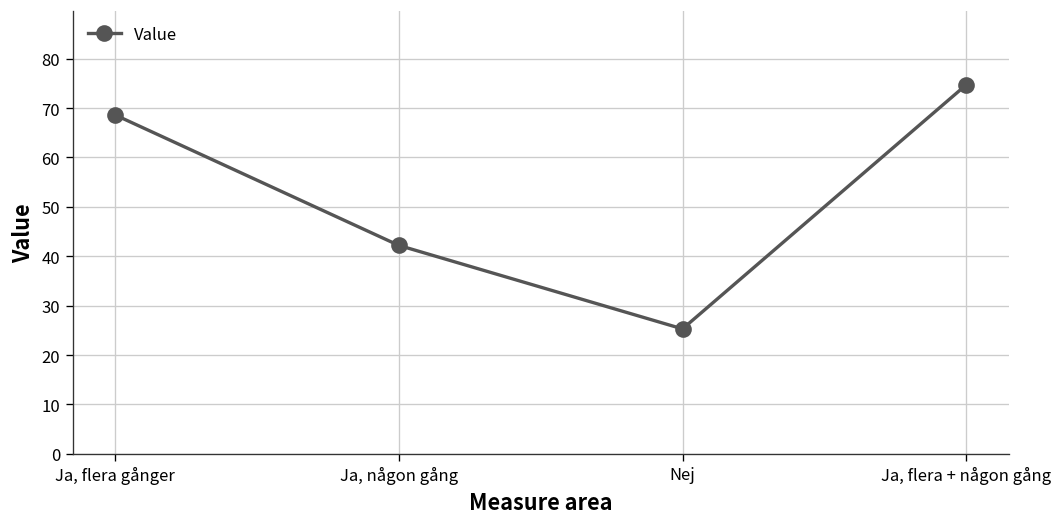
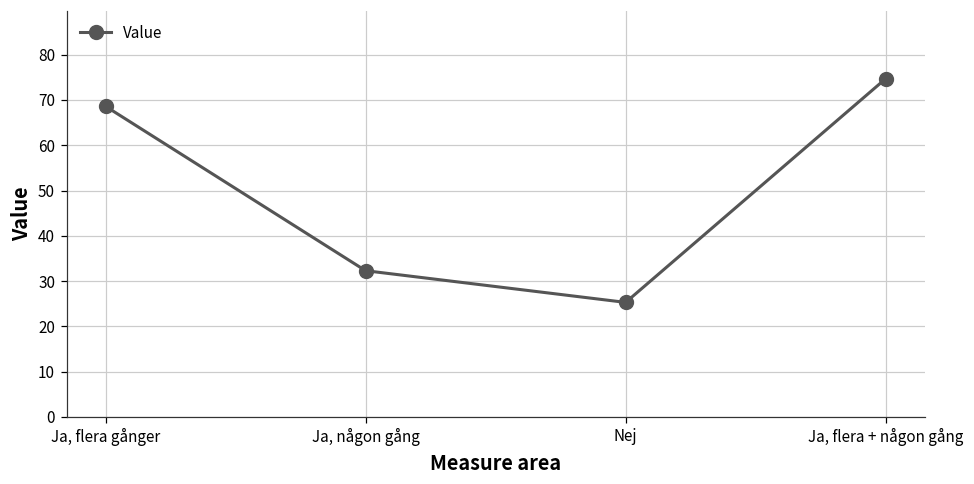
Ja, någon gång: 42 -> 32
